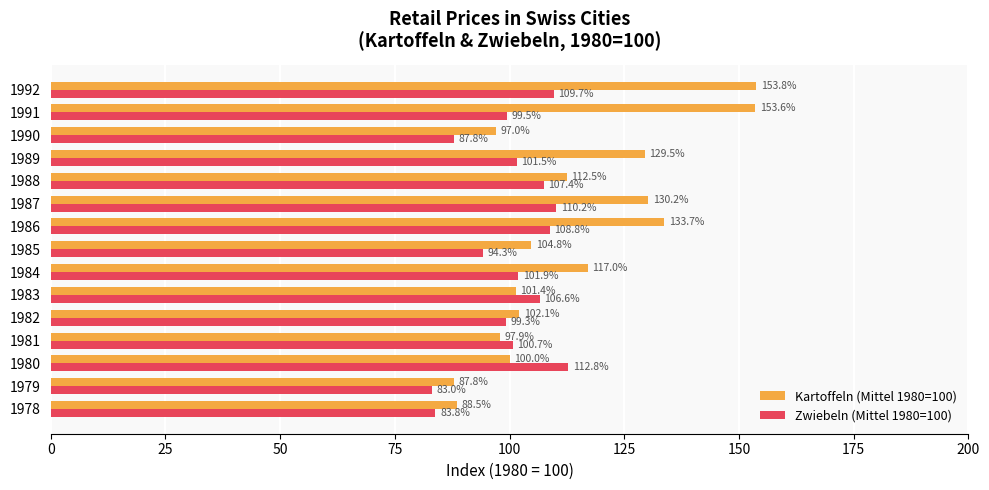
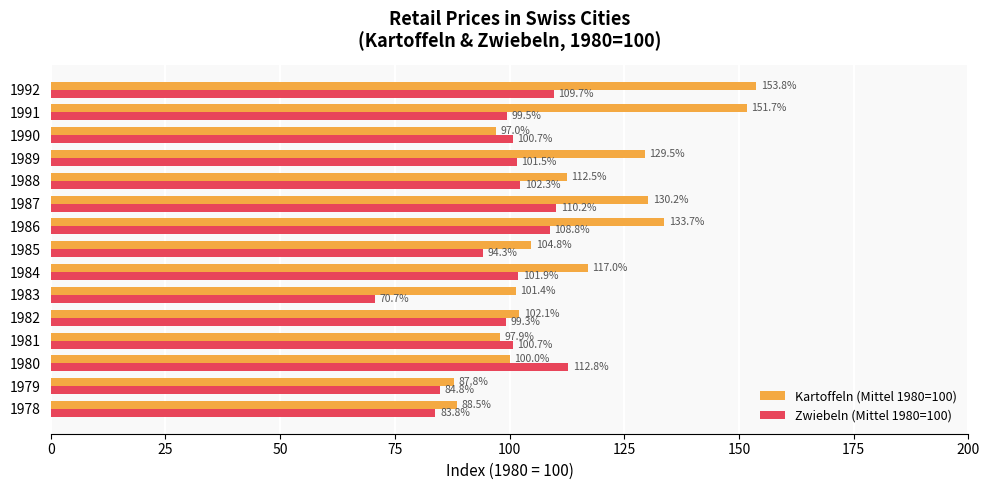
Kartoffeln (Mittel 1980=100), 1991: 153.6% -> 151.7%
Zwiebeln (Mittel 1980=100), 1990: 87.8% -> 100.7%
Zwiebeln (Mittel 1980=100), 1988: 107.4% -> 102.3%
Zwiebeln (Mittel 1980=100), 1983: 106.6% -> 70.7%
Zwiebeln (Mittel 1980=100), 1979: 83.0% -> 84.8%
